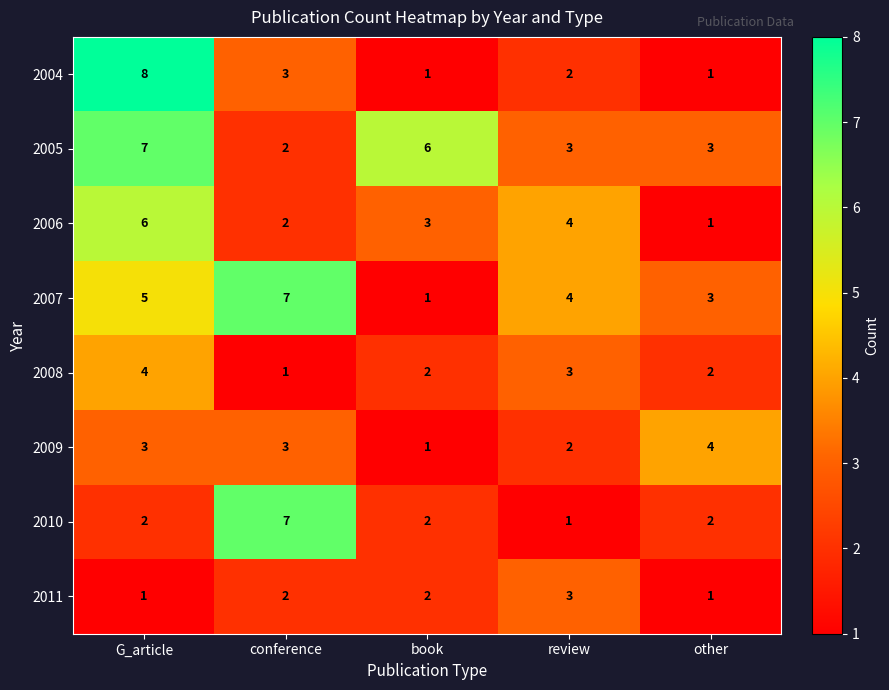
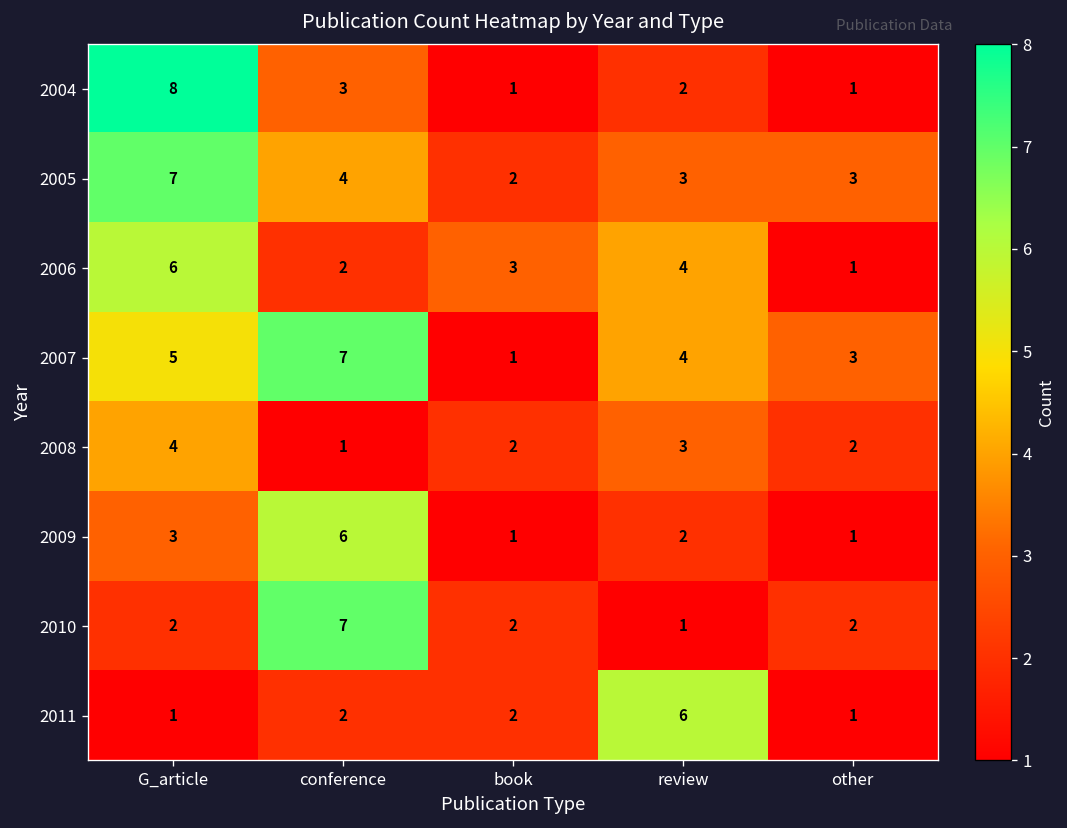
2005, conference: 2 -> 4
2005, book: 6 -> 2
2009, conference: 3 -> 6
2009, other: 4 -> 1
2011, review: 3 -> 6
